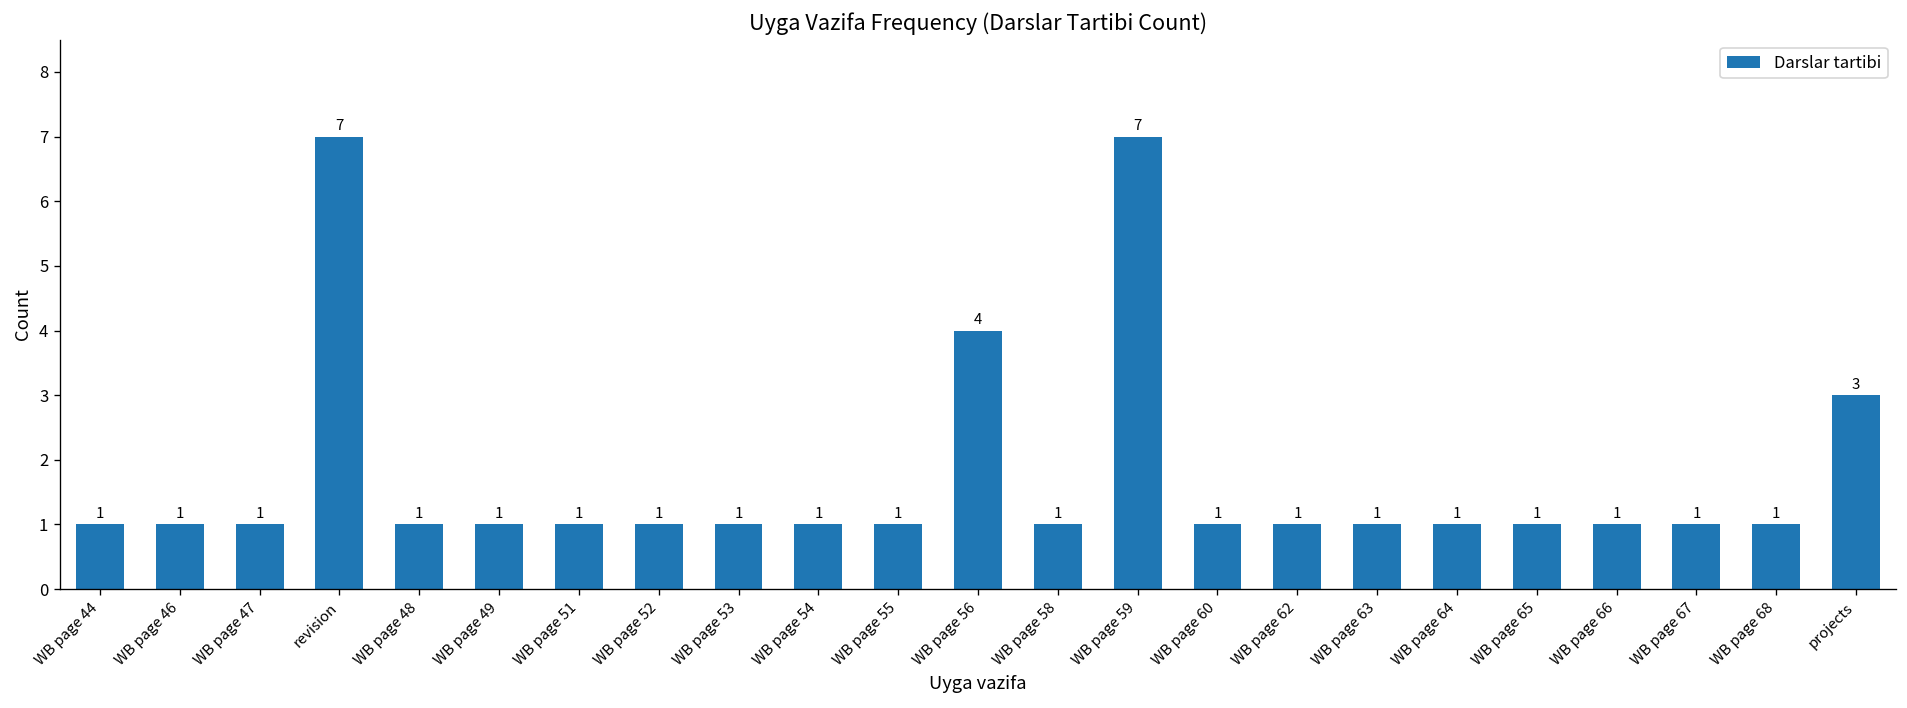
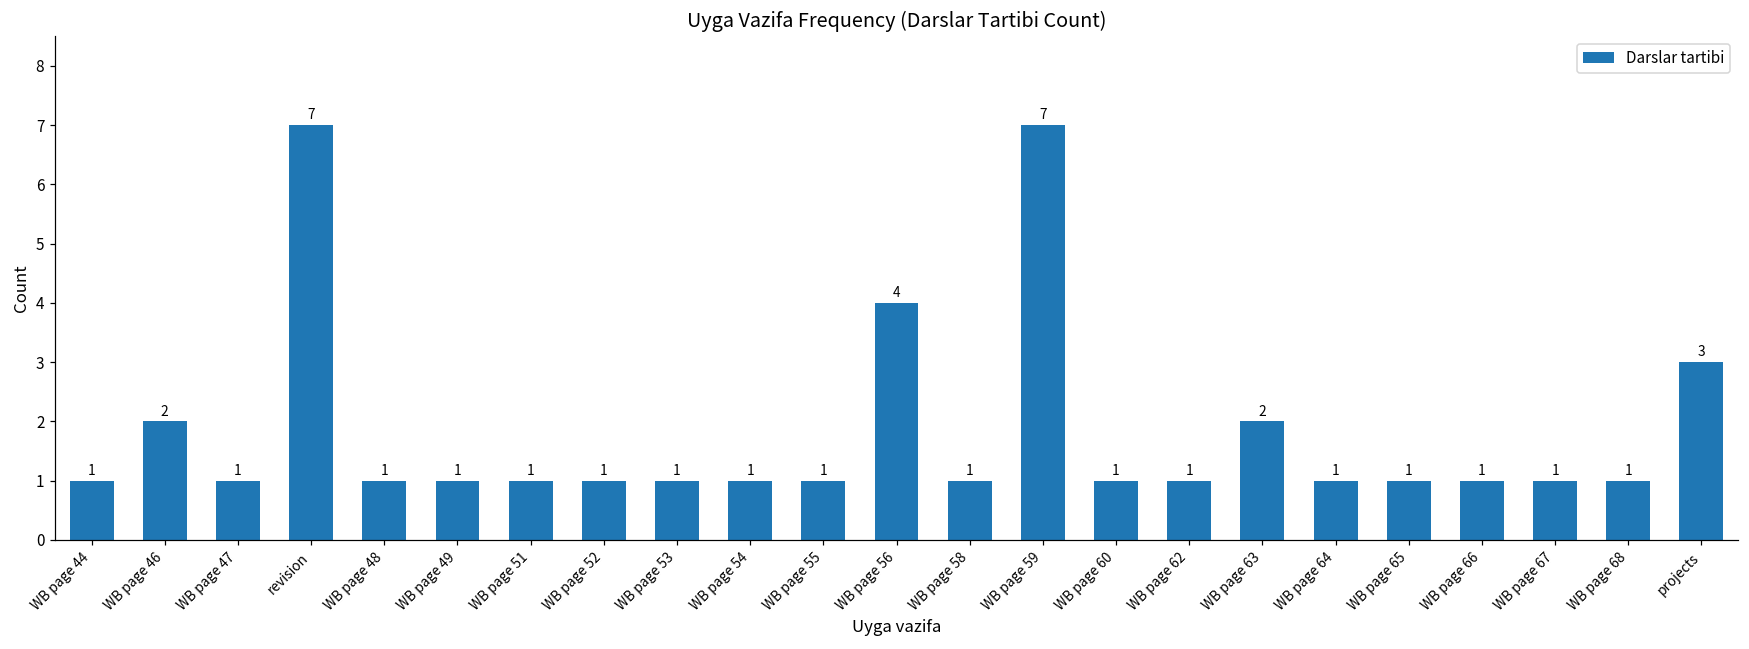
WB page 46: 1 -> 2
WB page 63: 1 -> 2
